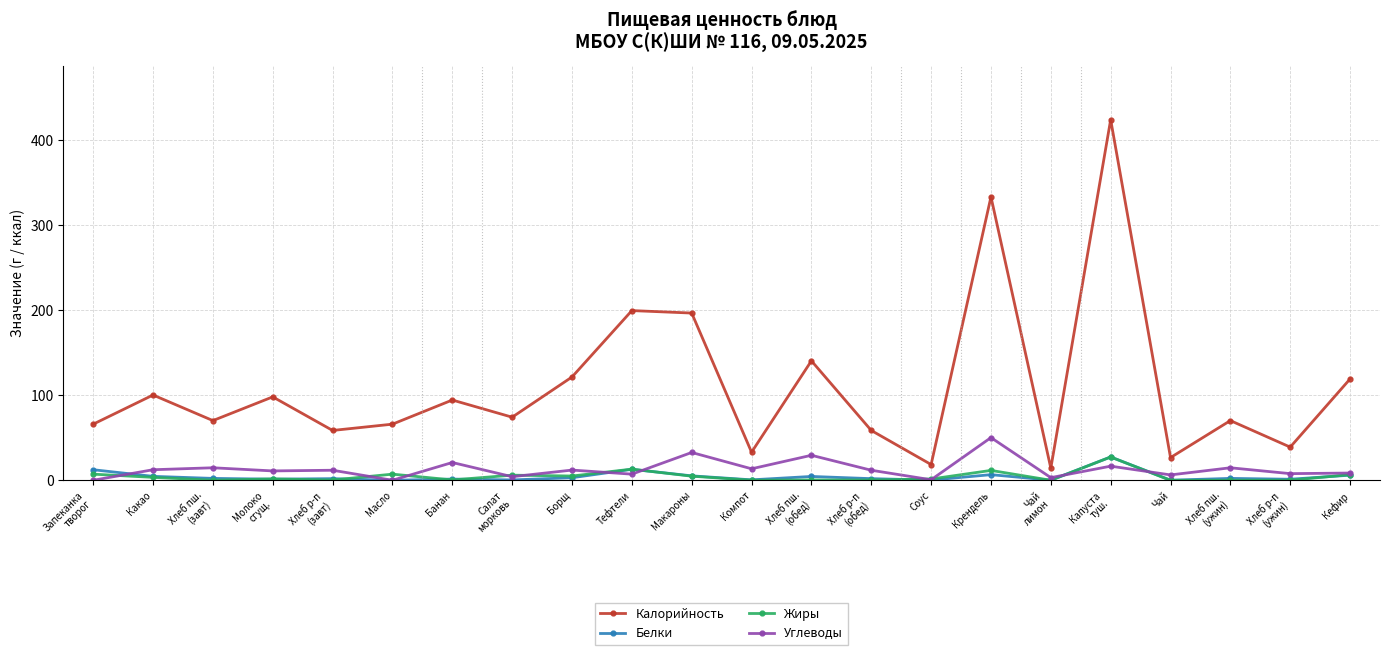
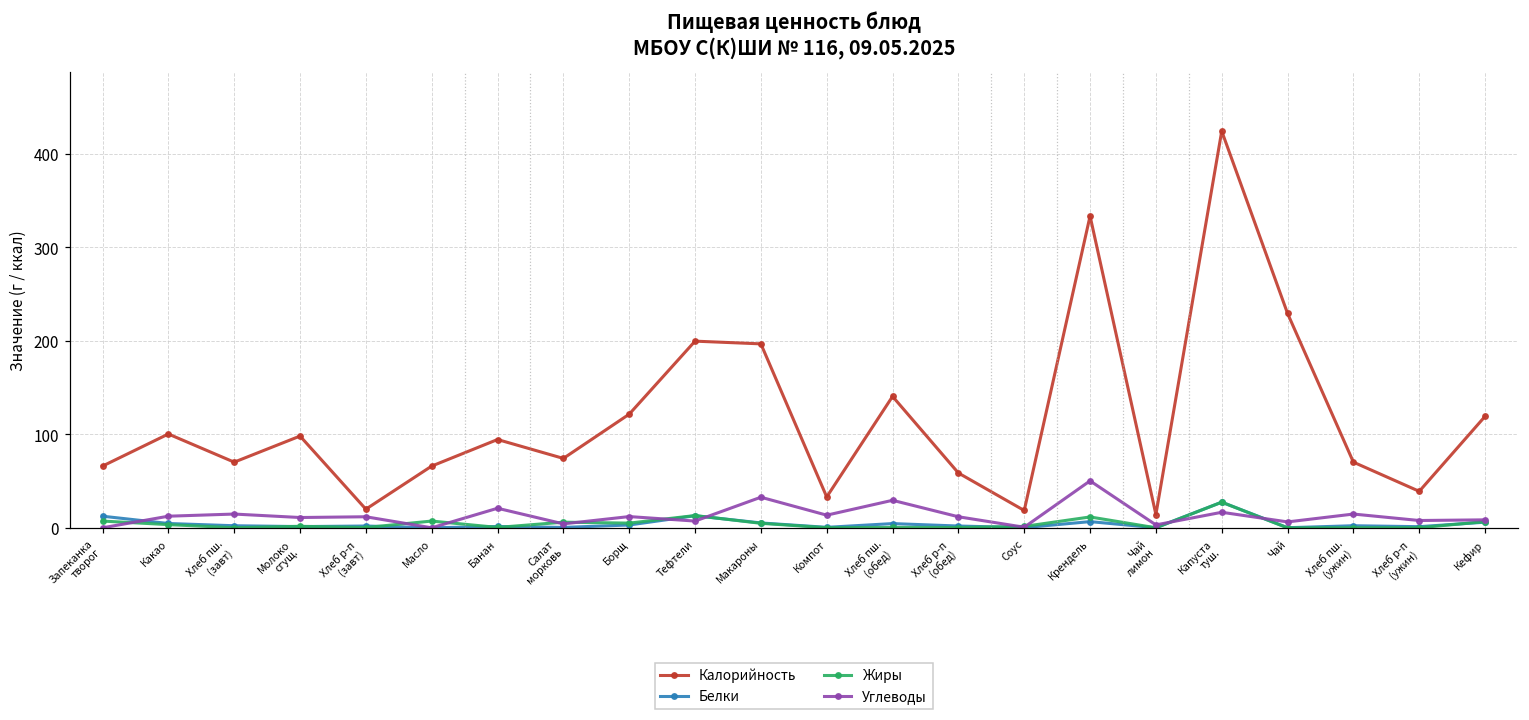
Калорийность, Хлеб р-п (завт): 60 -> 20
Калорийность, Чай: 30 -> 230
